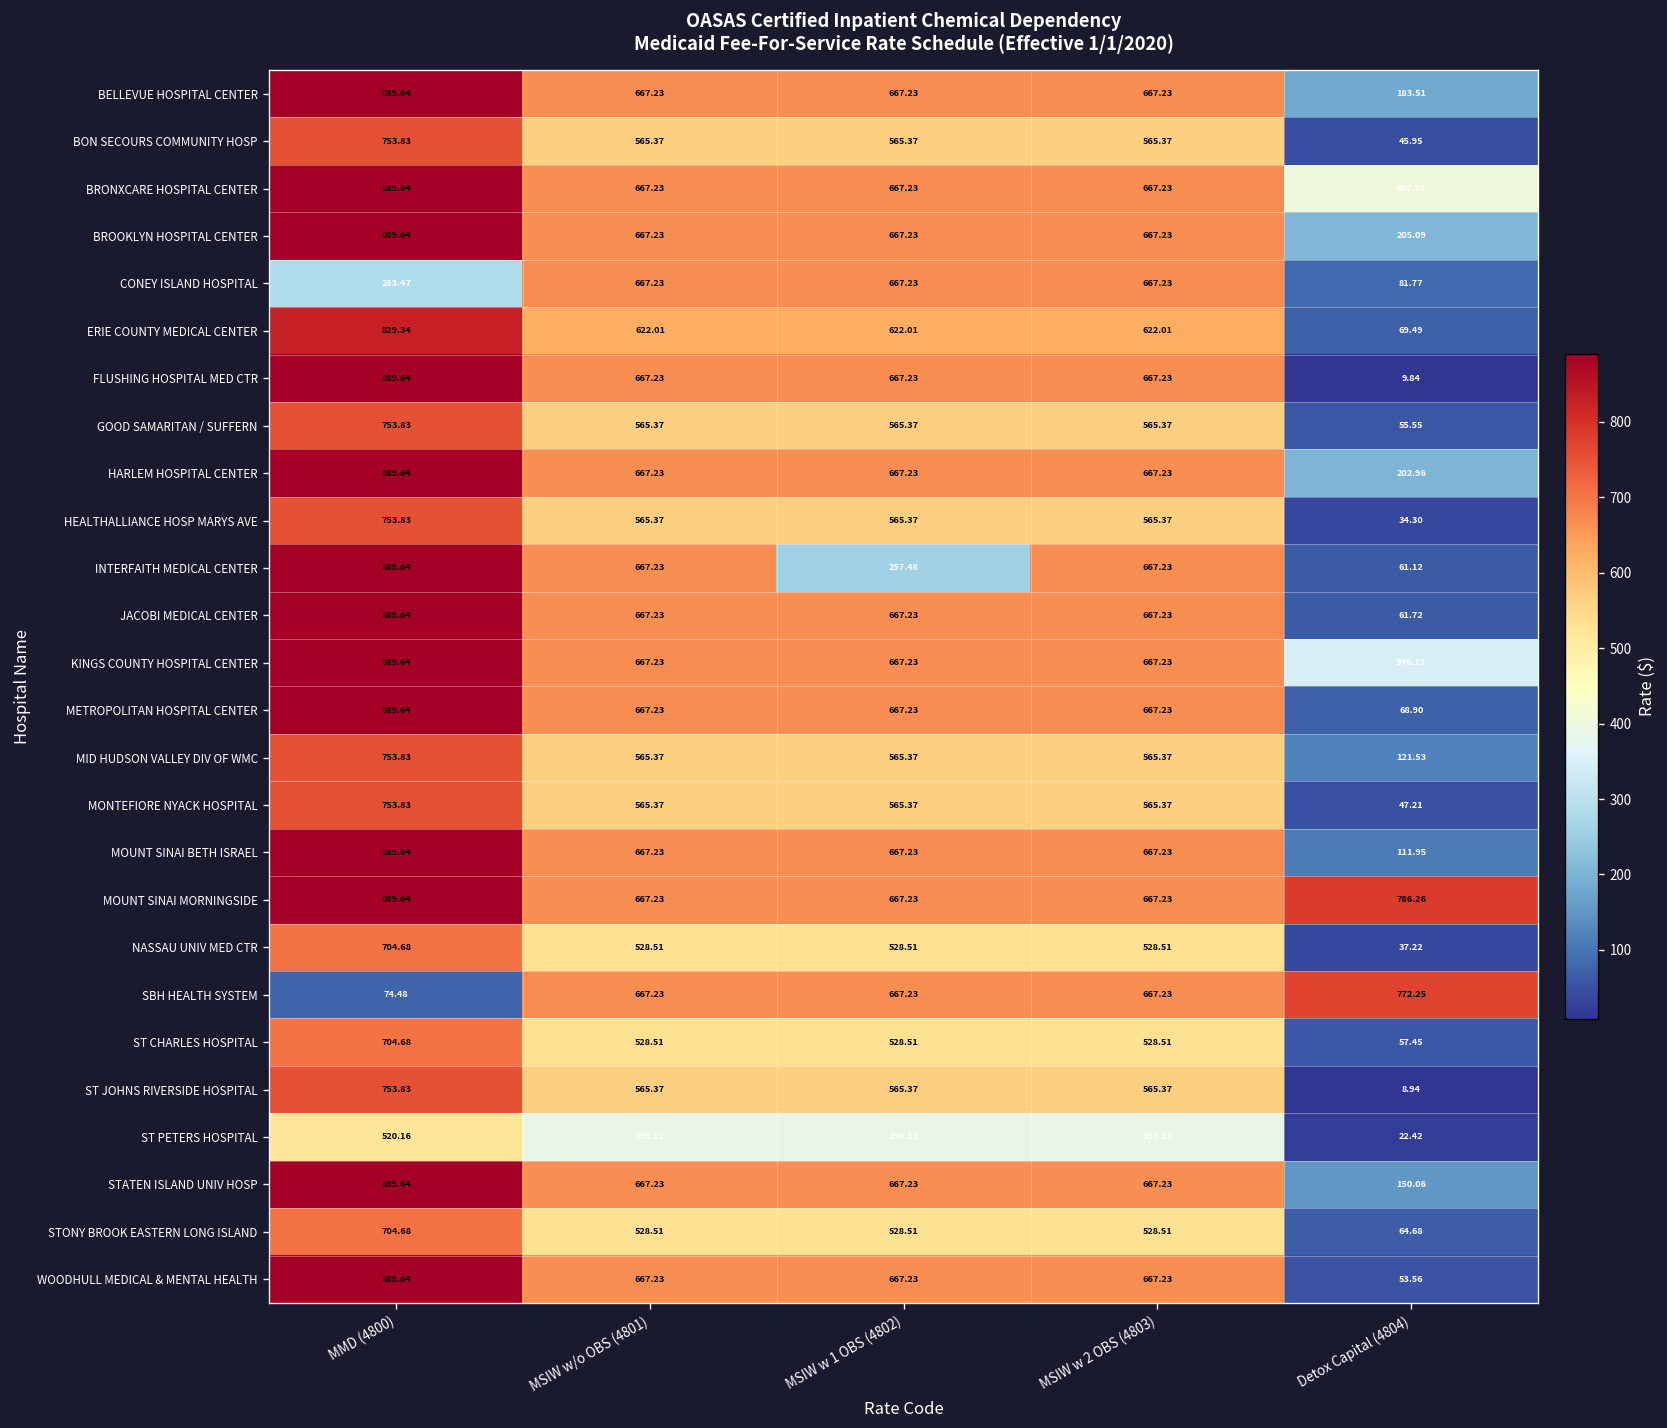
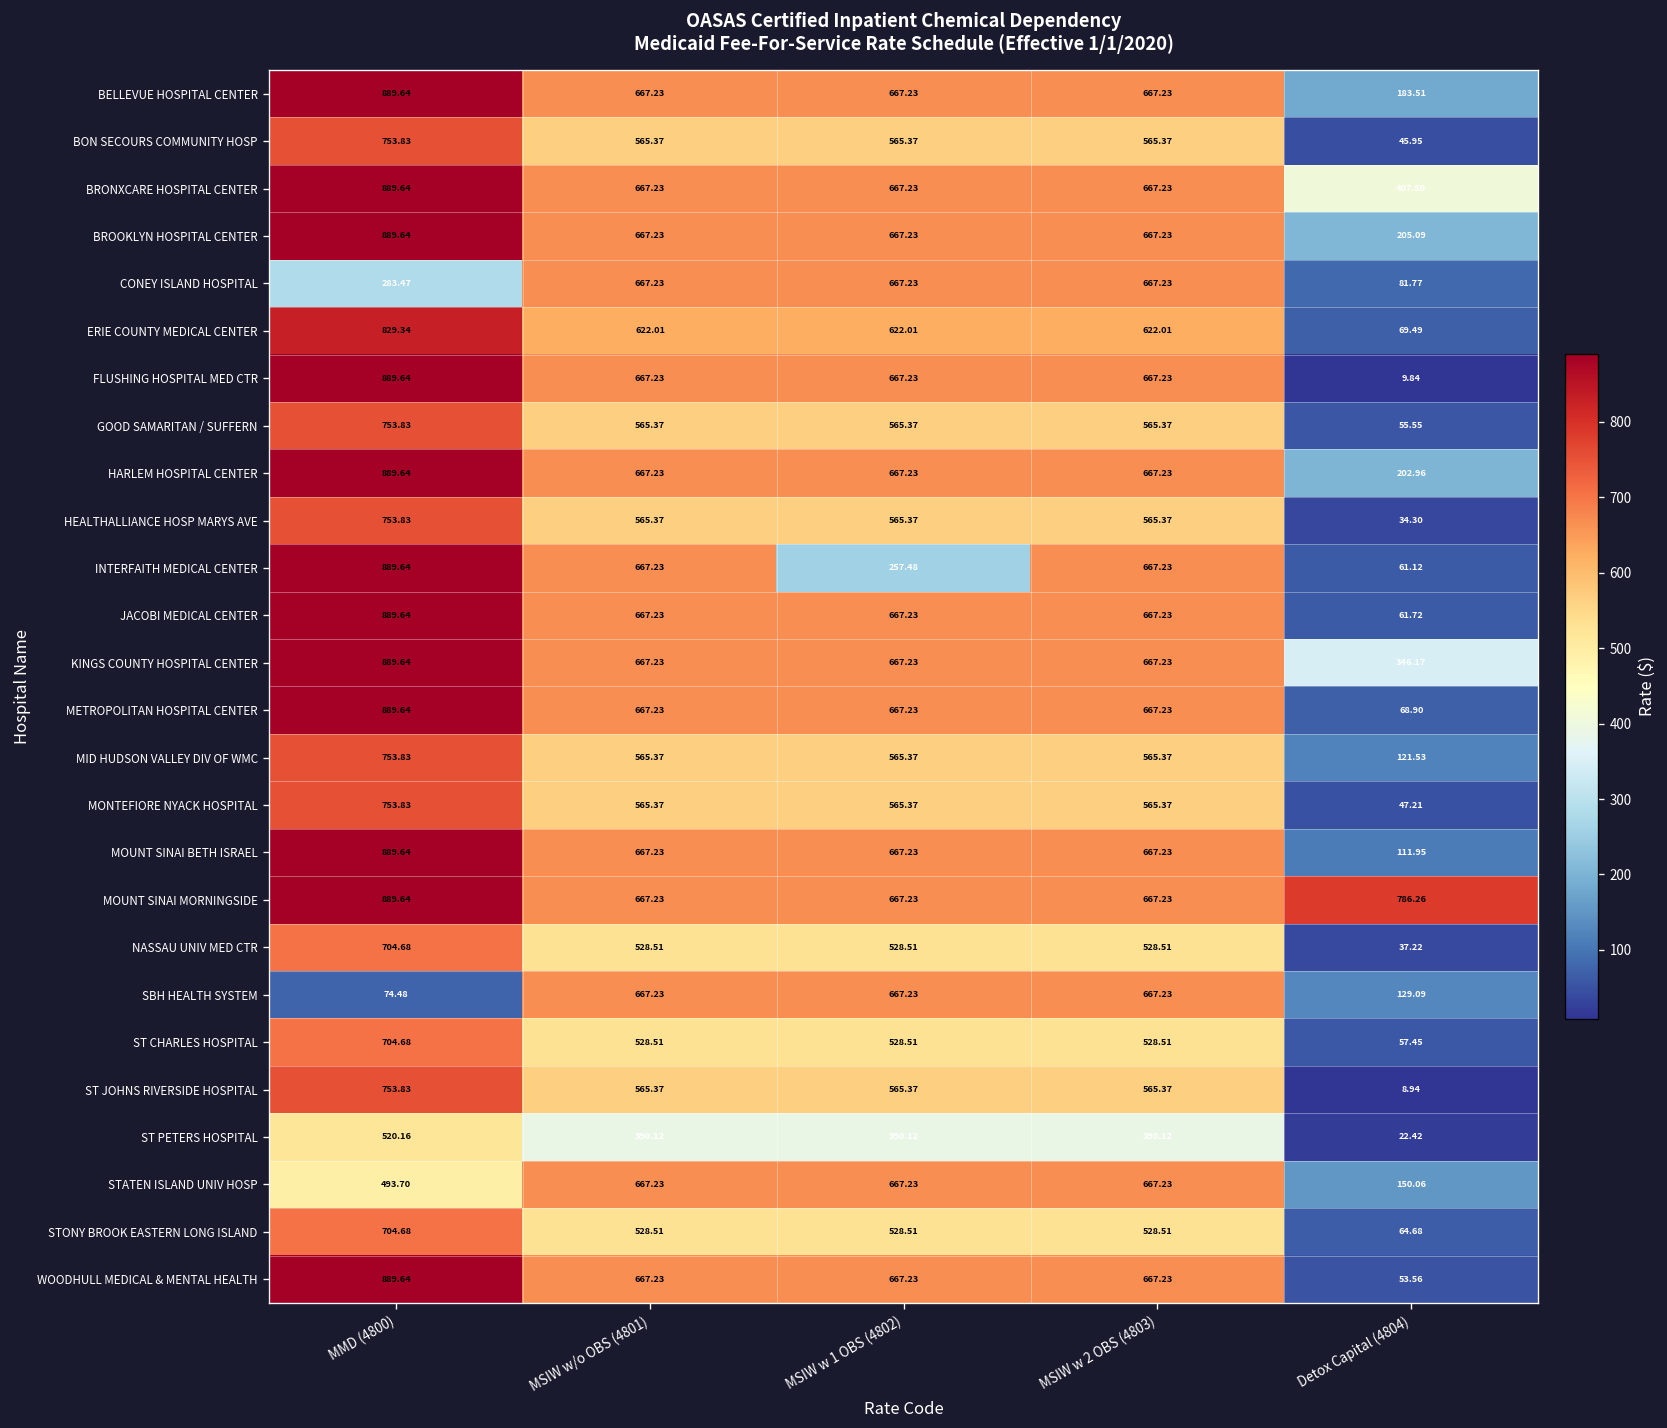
SBH HEALTH SYSTEM, Detox Capital (4804): 772.25 -> 129.09
STATEN ISLAND UNIV HOSP, MMD (4800): 889.64 -> 493.70
